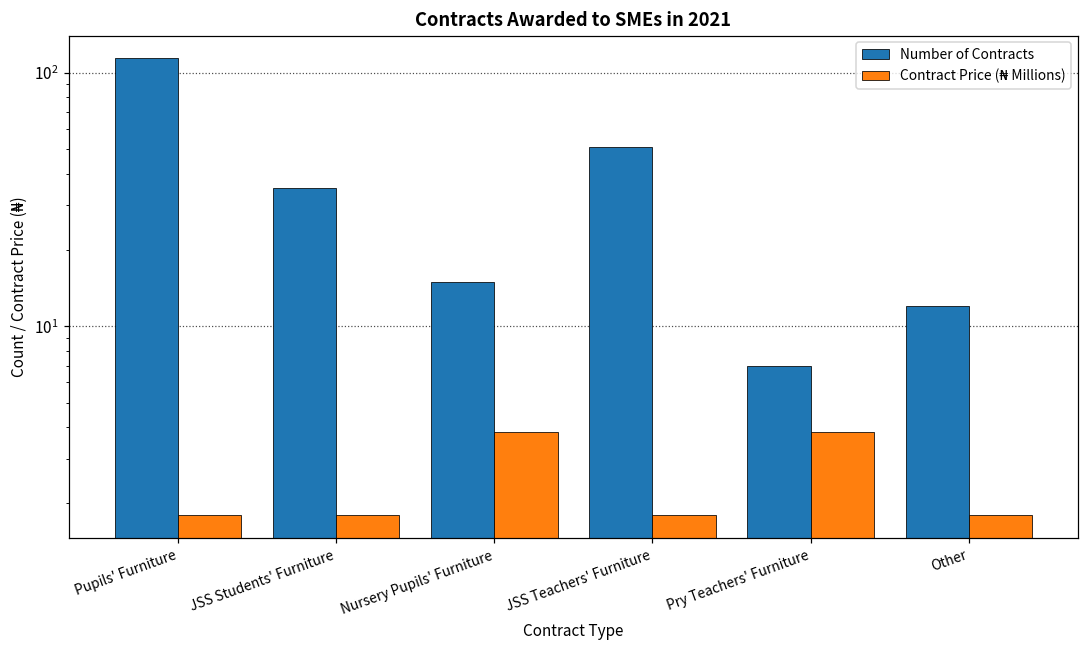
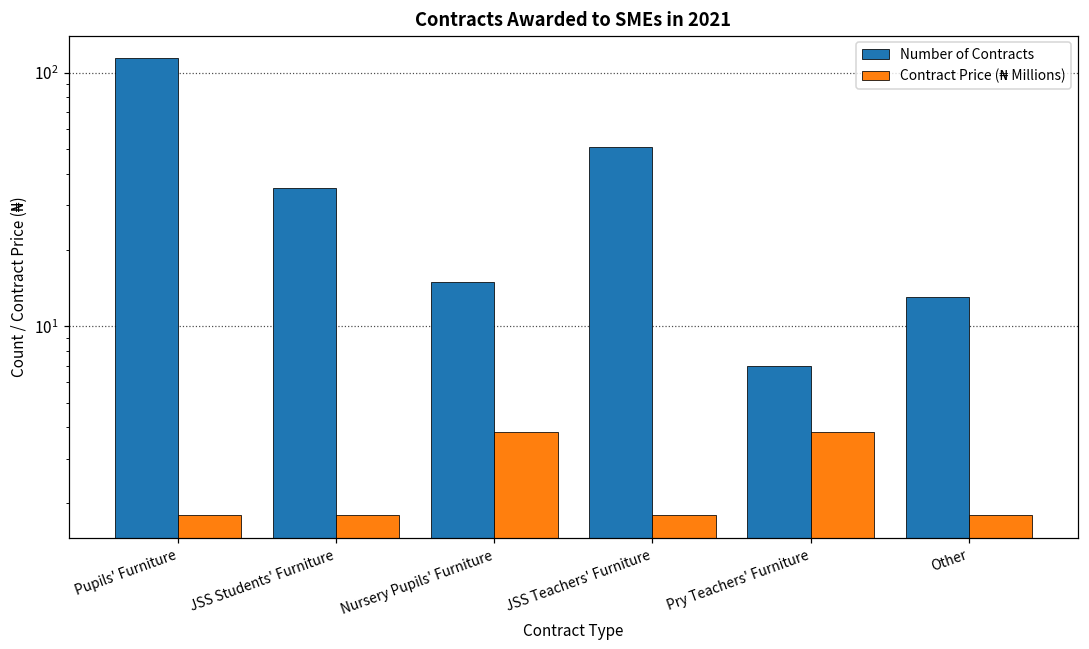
Number of Contracts, Other: 12 -> 13
